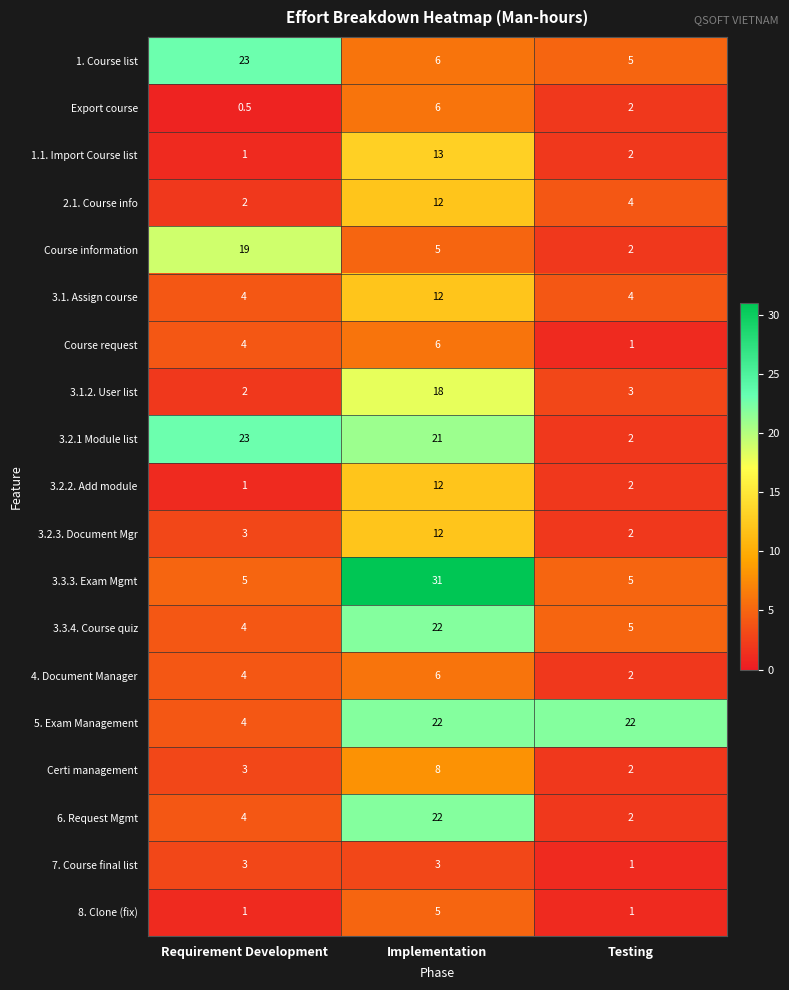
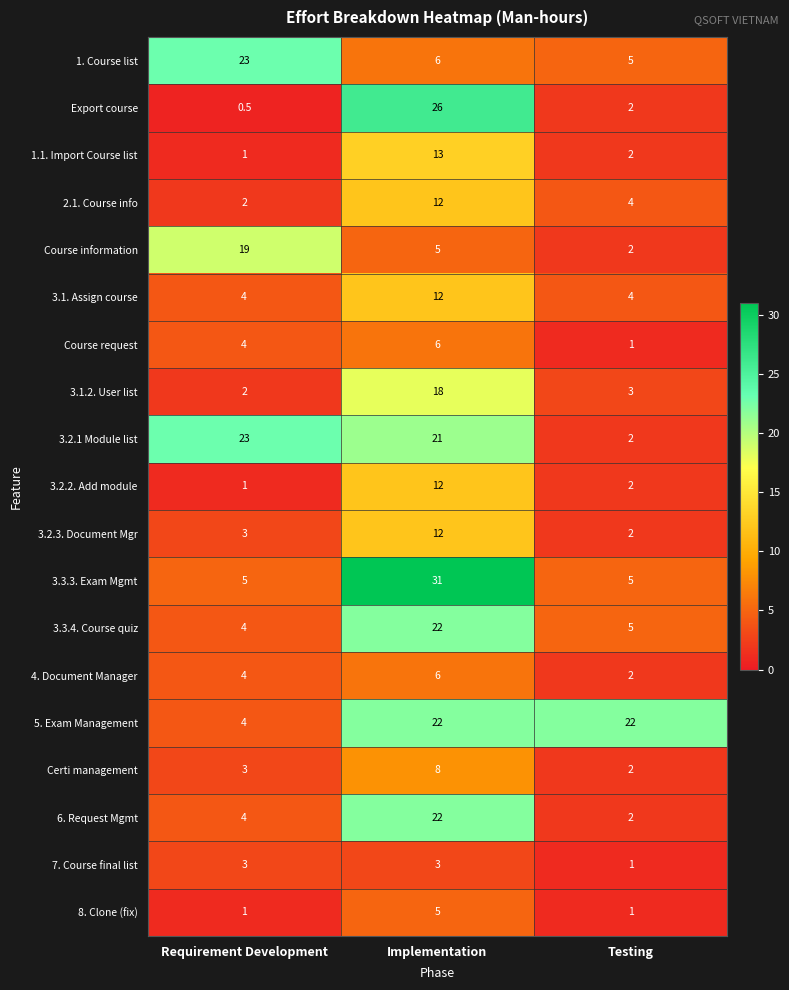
Export course, Implementation: 6 -> 26
